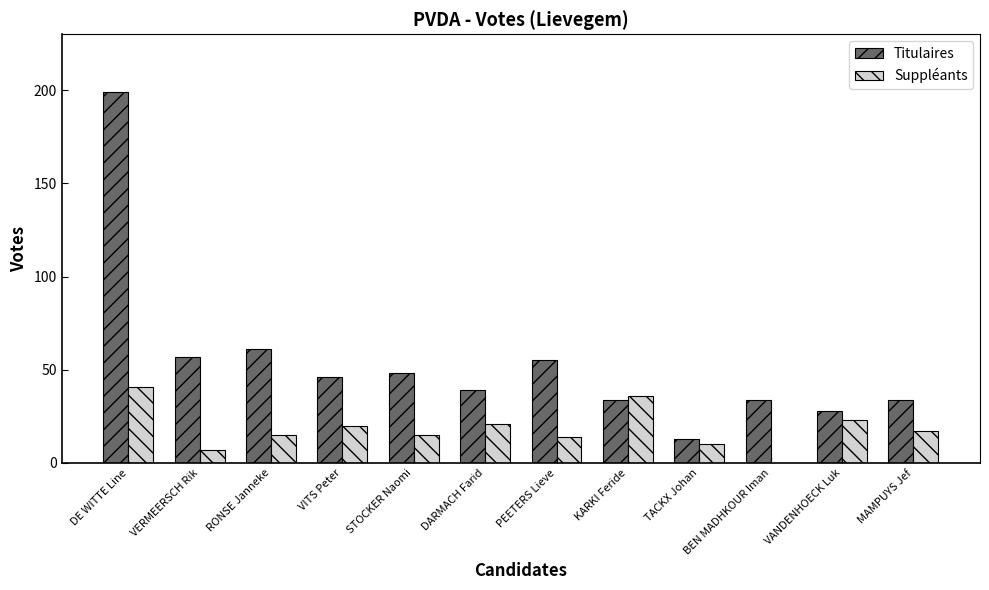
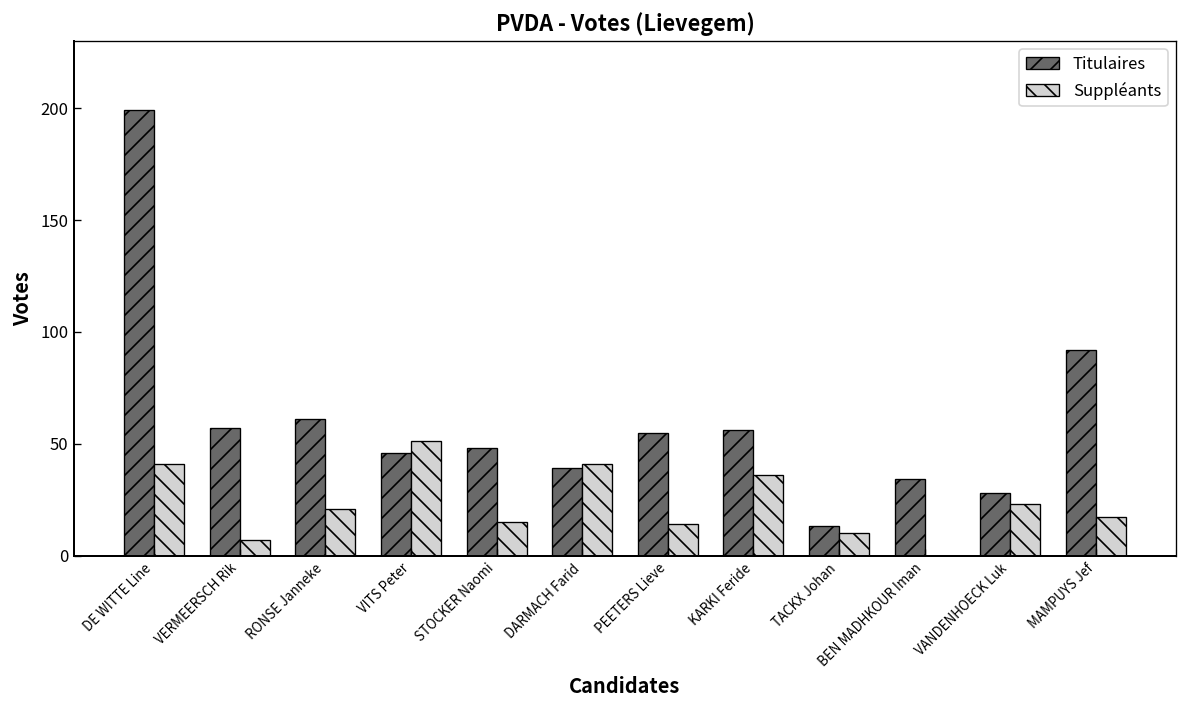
Suppléants, RONSE Janneke: 15 -> 21
Suppléants, VITS Peter: 20 -> 51
Suppléants, DARMACH Farid: 21 -> 41
Titulaires, KARKI Feride: 34 -> 56
Titulaires, MAMPUYS Jef: 34 -> 92
